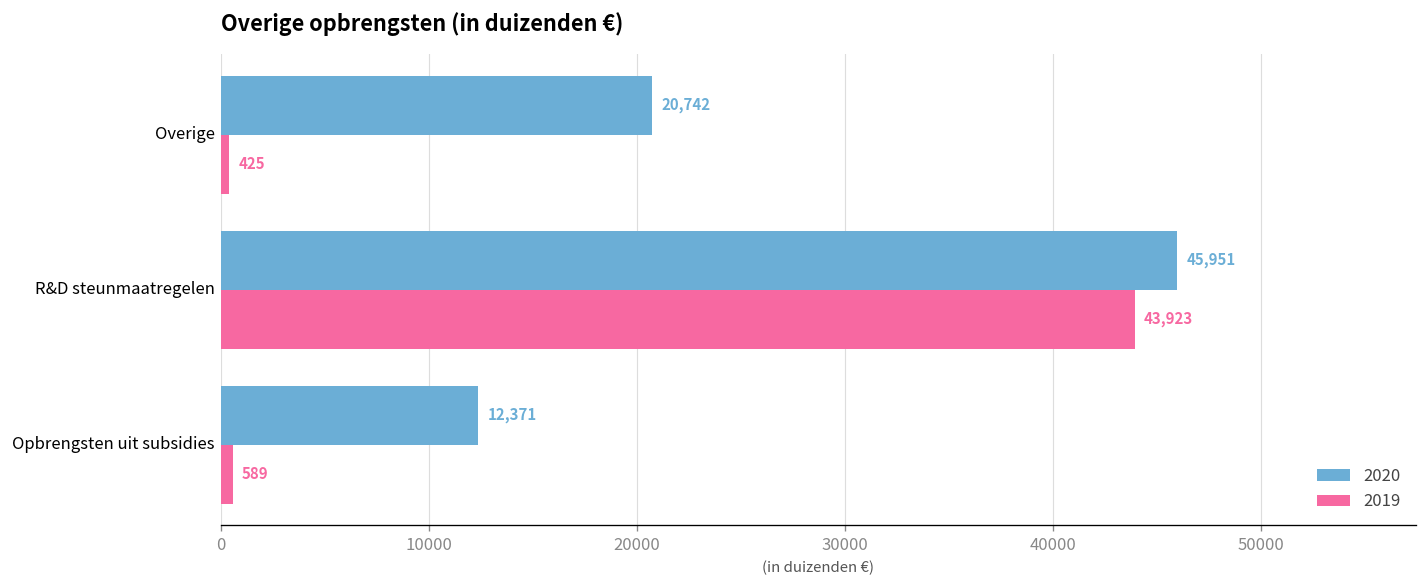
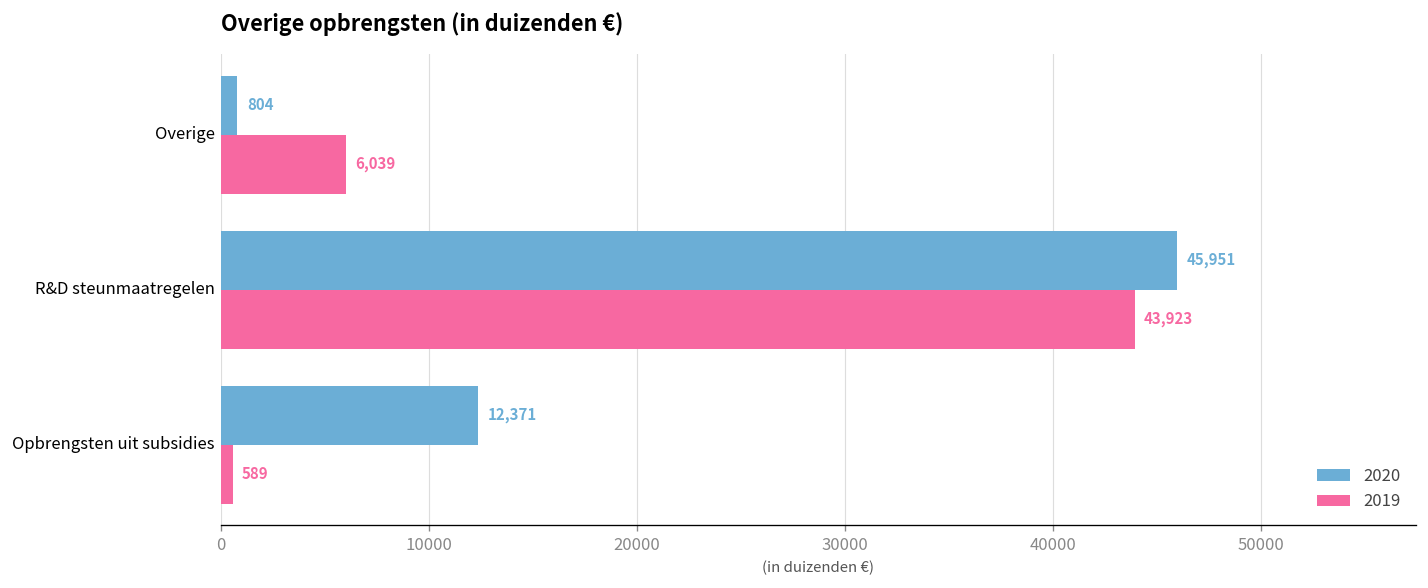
2020, Overige: 20,742 -> 804
2019, Overige: 425 -> 6,039
